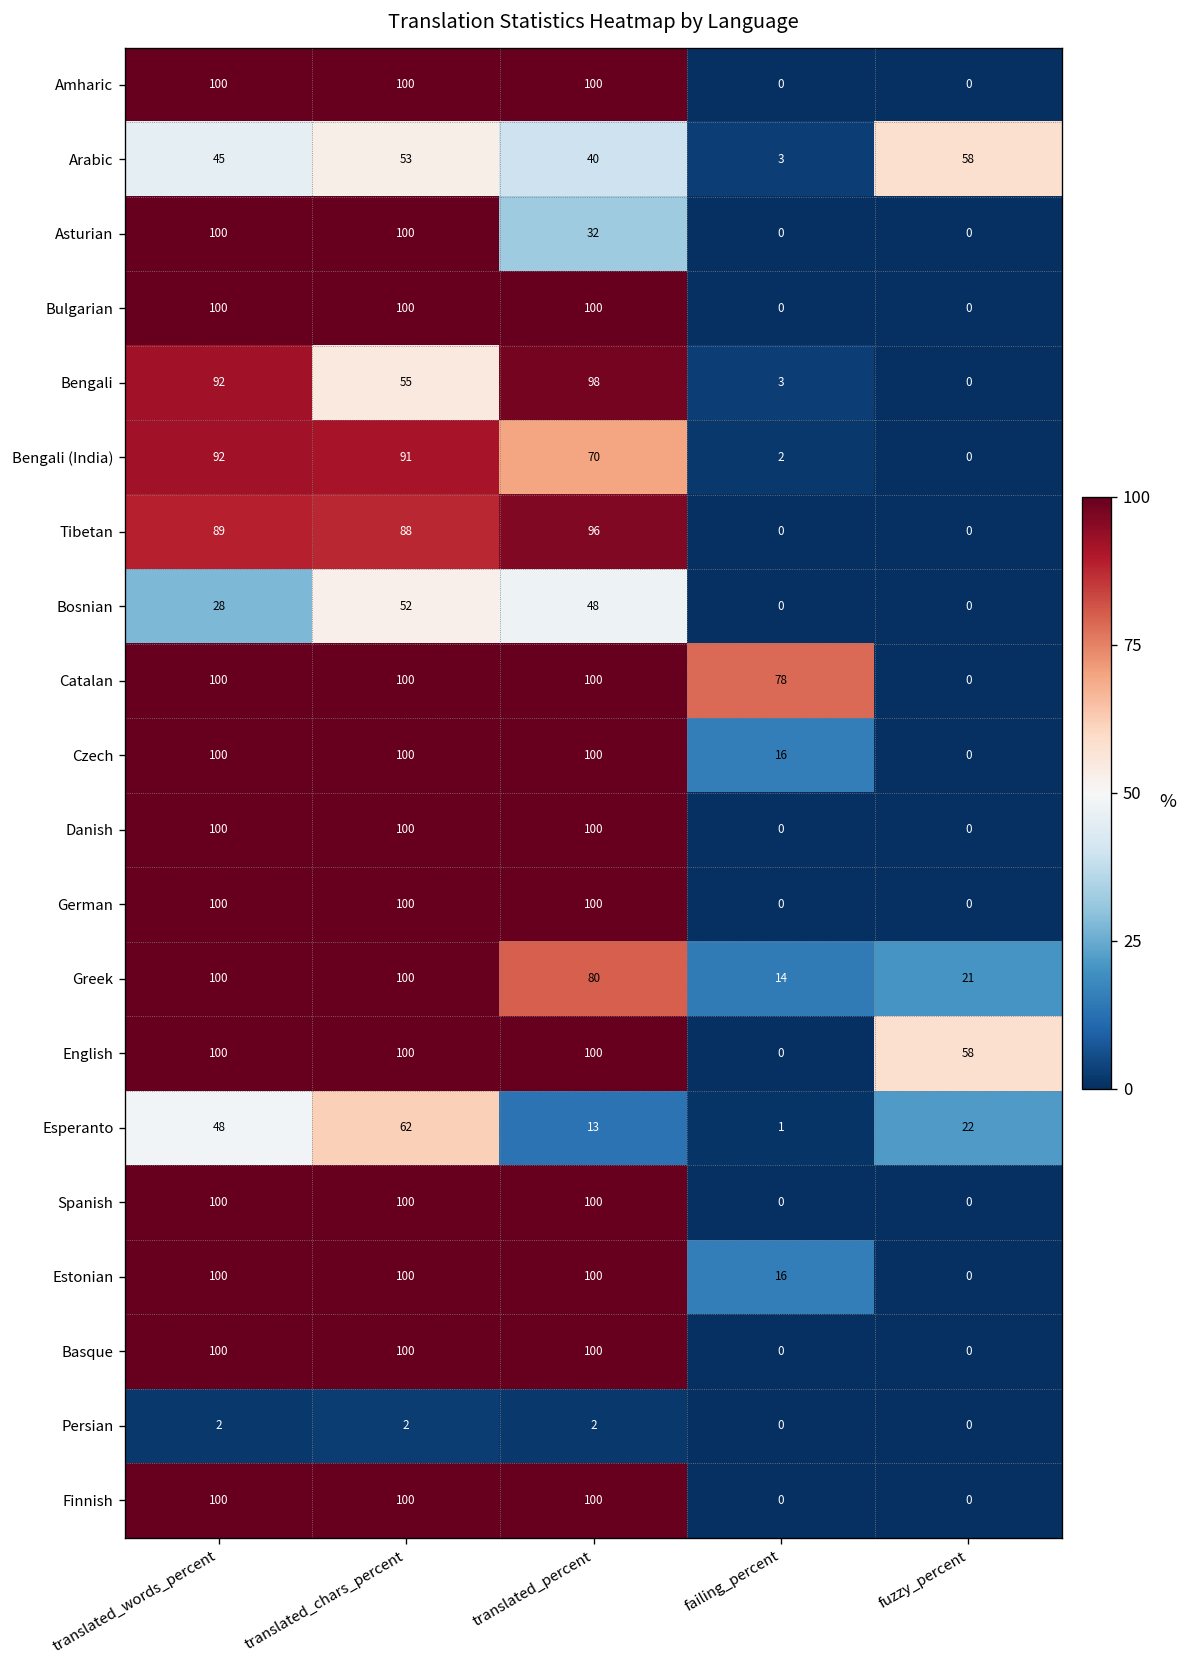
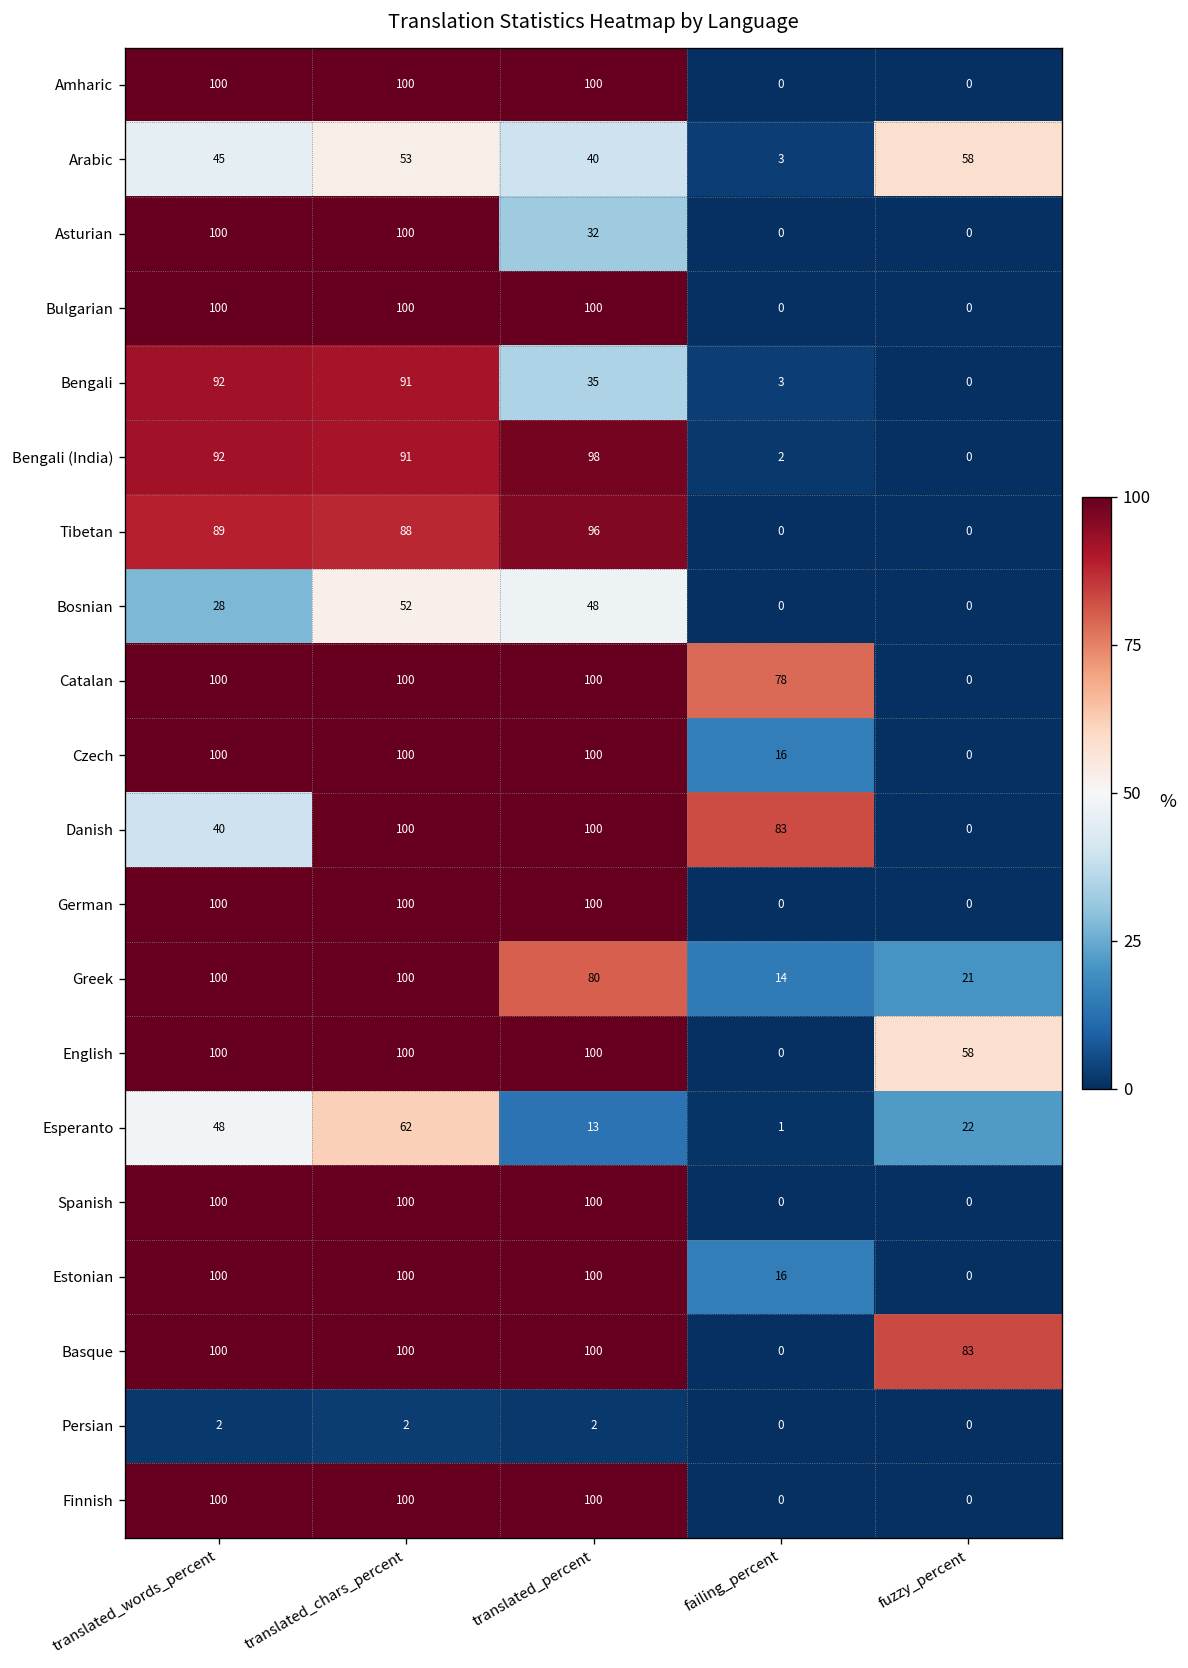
Bengali, translated_chars_percent: 55 -> 91
Bengali, translated_percent: 98 -> 35
Bengali (India), translated_percent: 70 -> 98
Danish, translated_words_percent: 100 -> 40
Danish, failing_percent: 0 -> 83
Basque, fuzzy_percent: 0 -> 83
